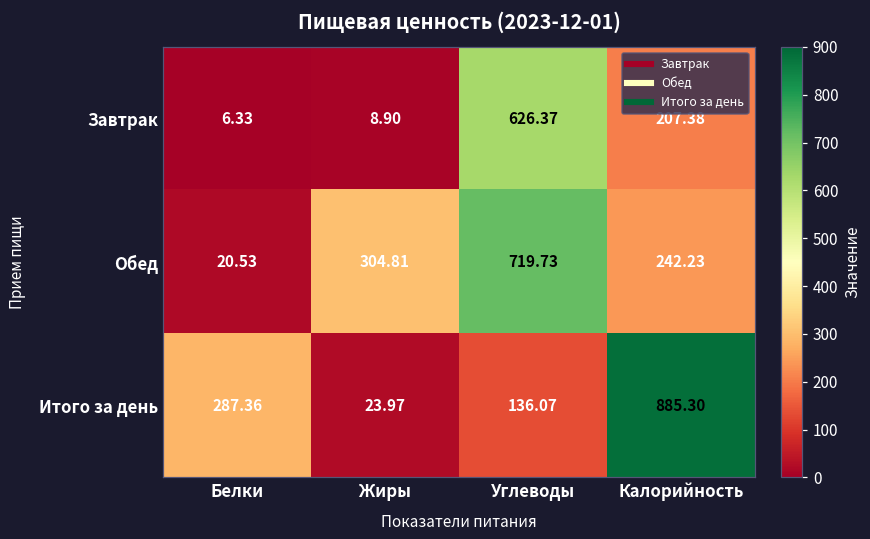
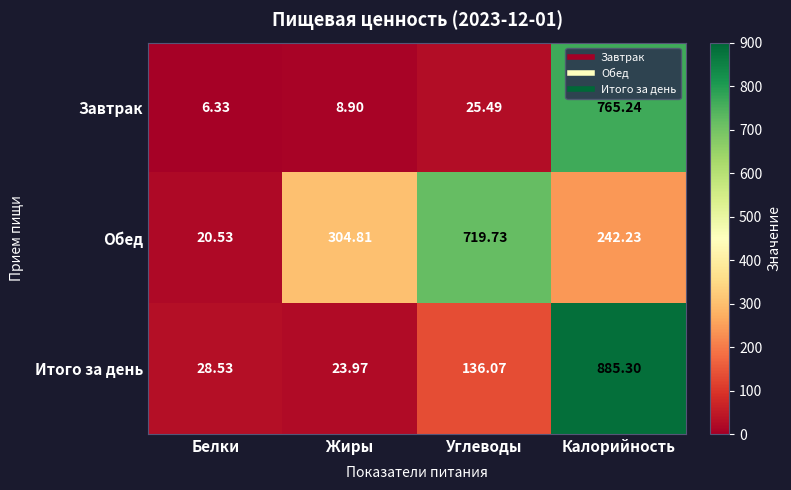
Завтрак, Углеводы: 626.37 -> 25.49
Завтрак, Калорийность: 207.38 -> 765.24
Итого за день, Белки: 287.36 -> 28.53
